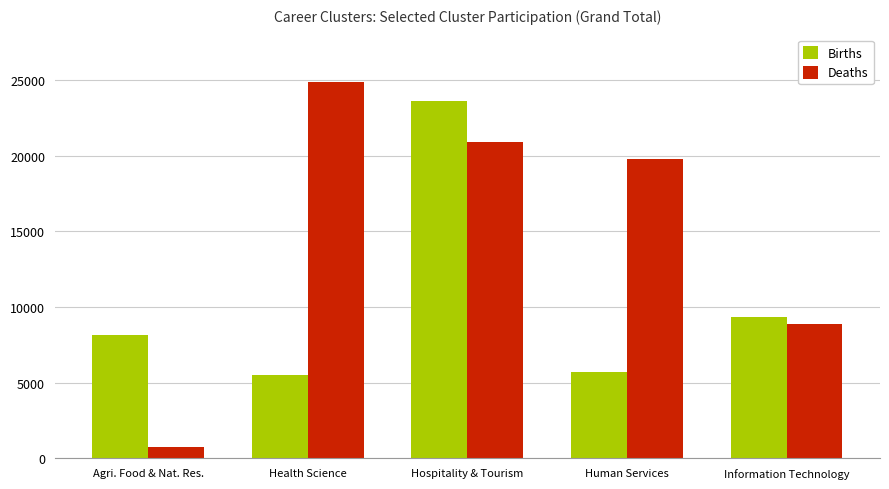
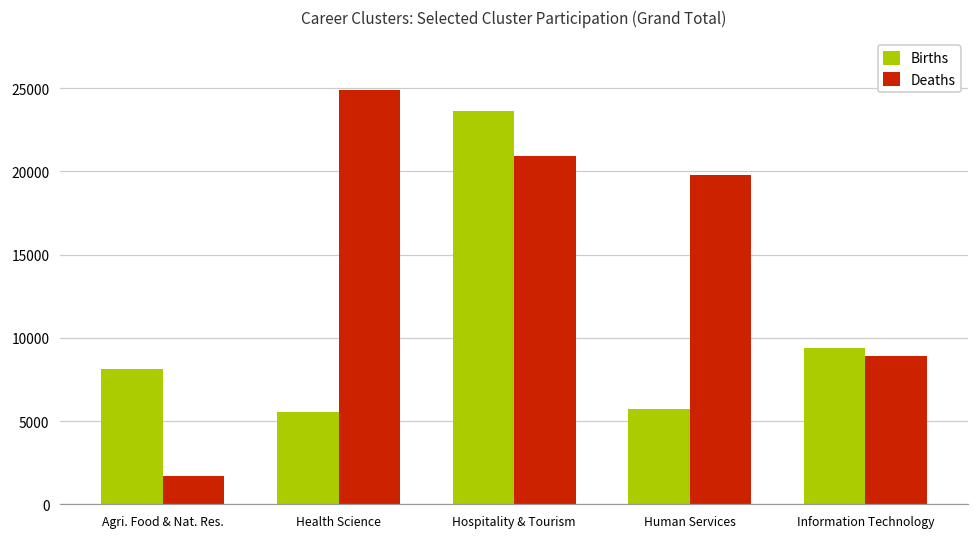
Deaths, Agri. Food & Nat. Res.: 700 -> 1700
